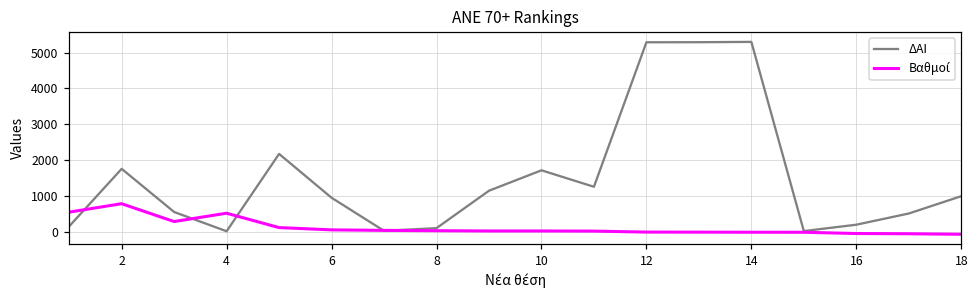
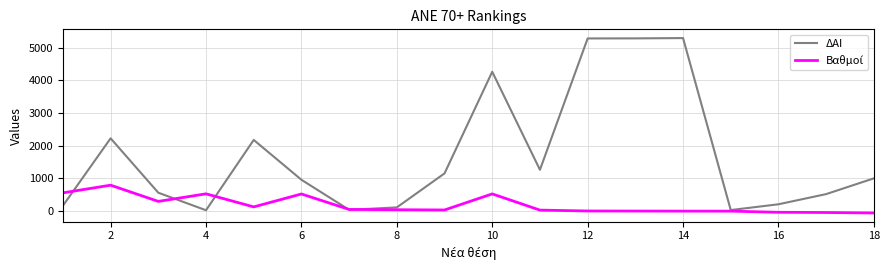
ΔΑΙ, 2: 1800 -> 2200
Βαθμοί, 6: 100 -> 500
ΔΑΙ, 10: 1700 -> 4300
Βαθμοί, 10: 0 -> 500
